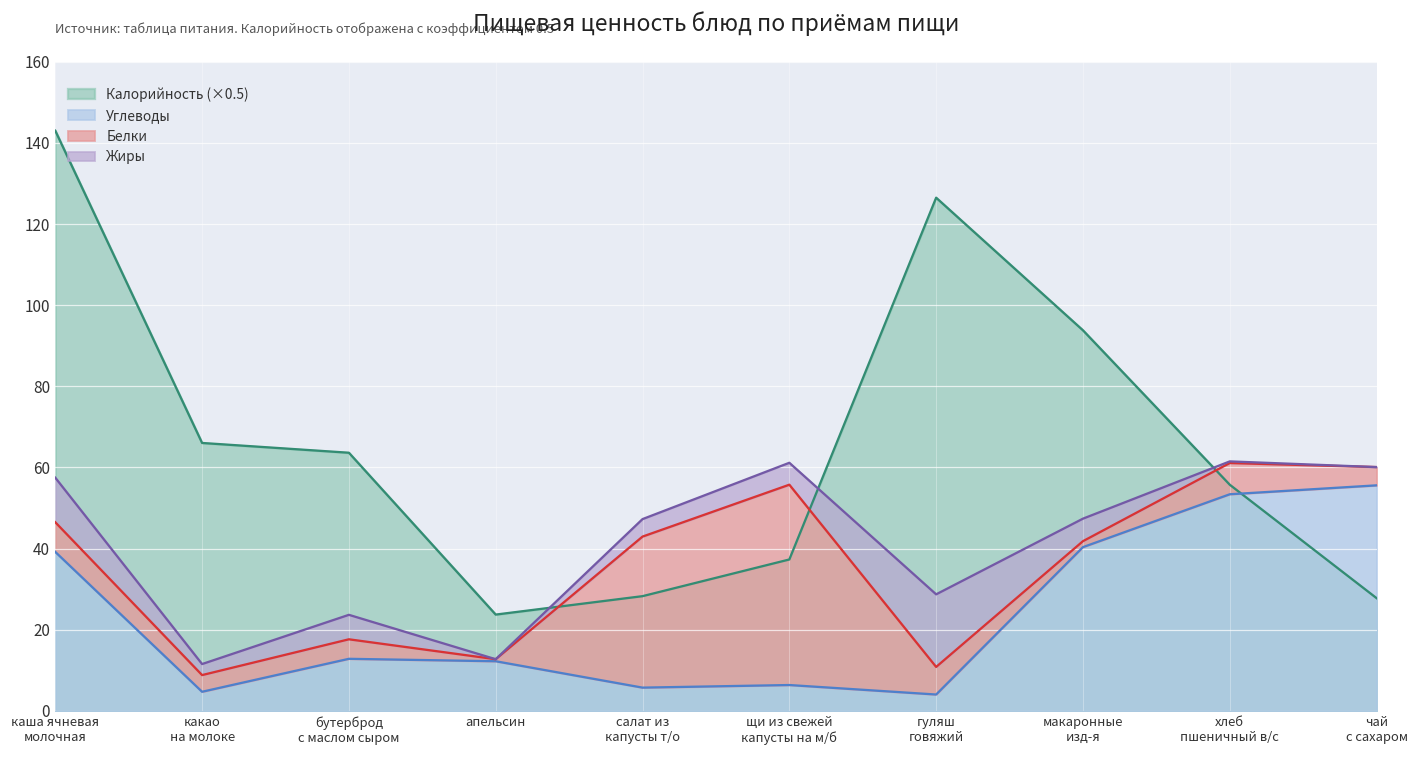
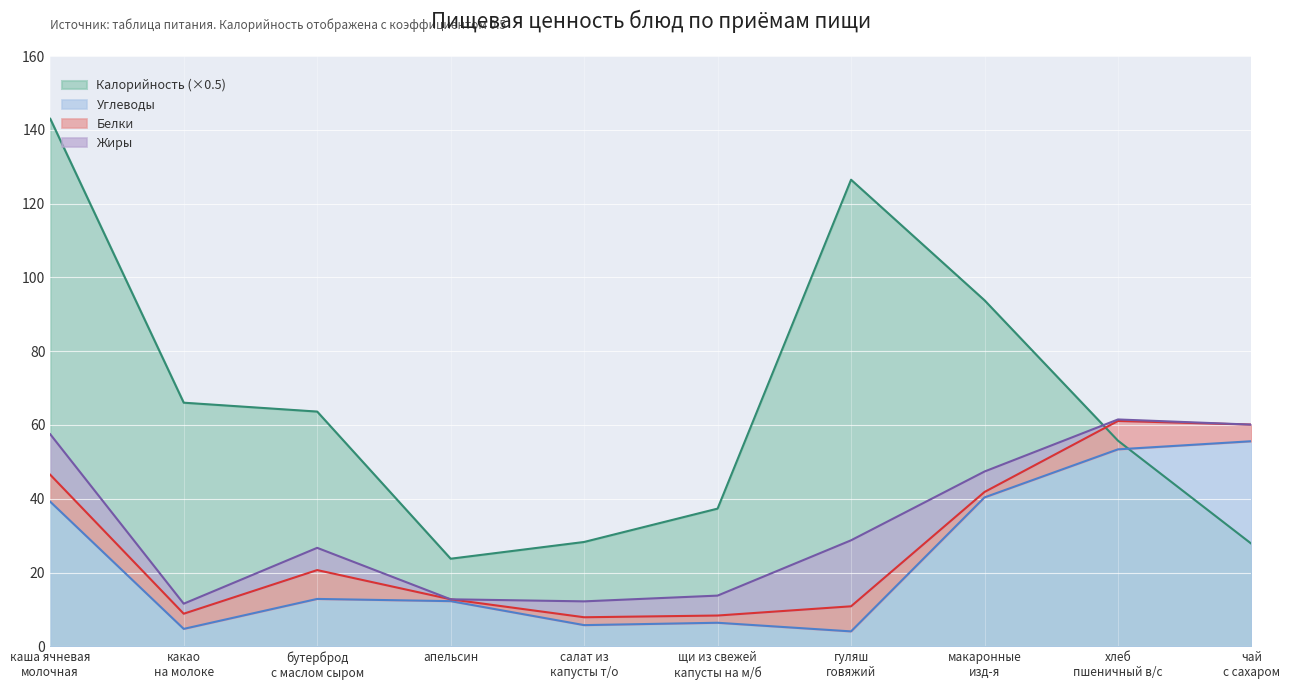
Белки, бутерброд с маслом сыром: 5 -> 8
Белки, салат из капусты т/о: 37 -> 2
Белки, щи из свежей капусты на м/б: 49 -> 2
